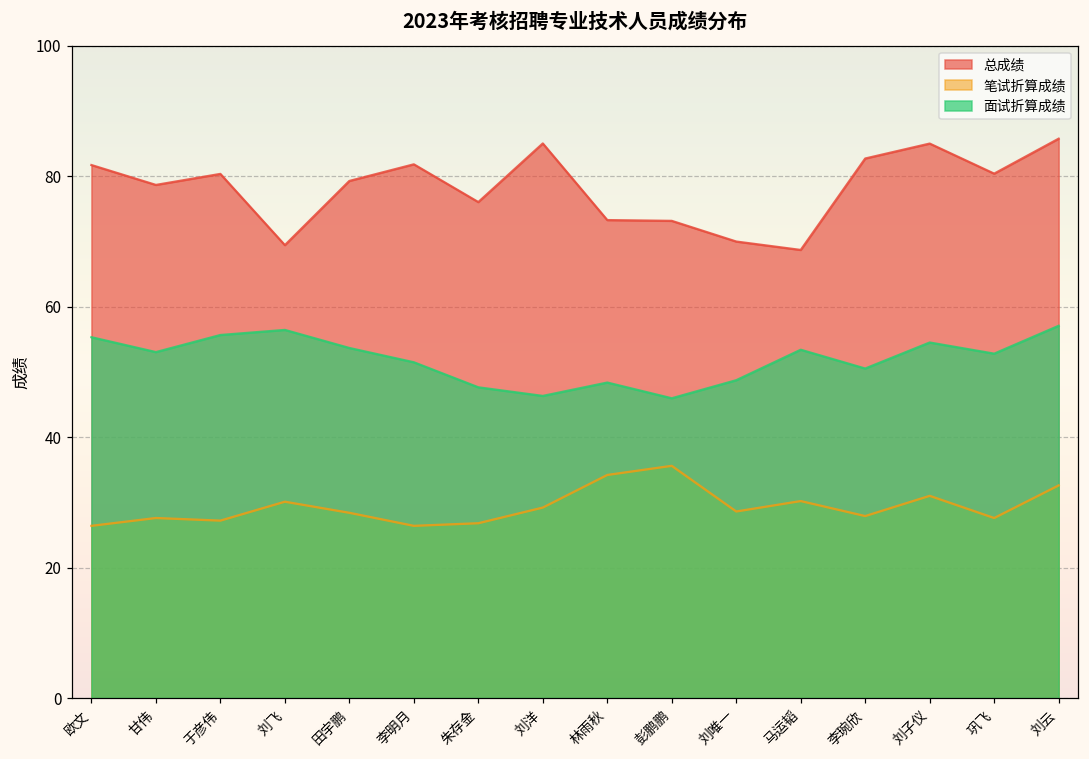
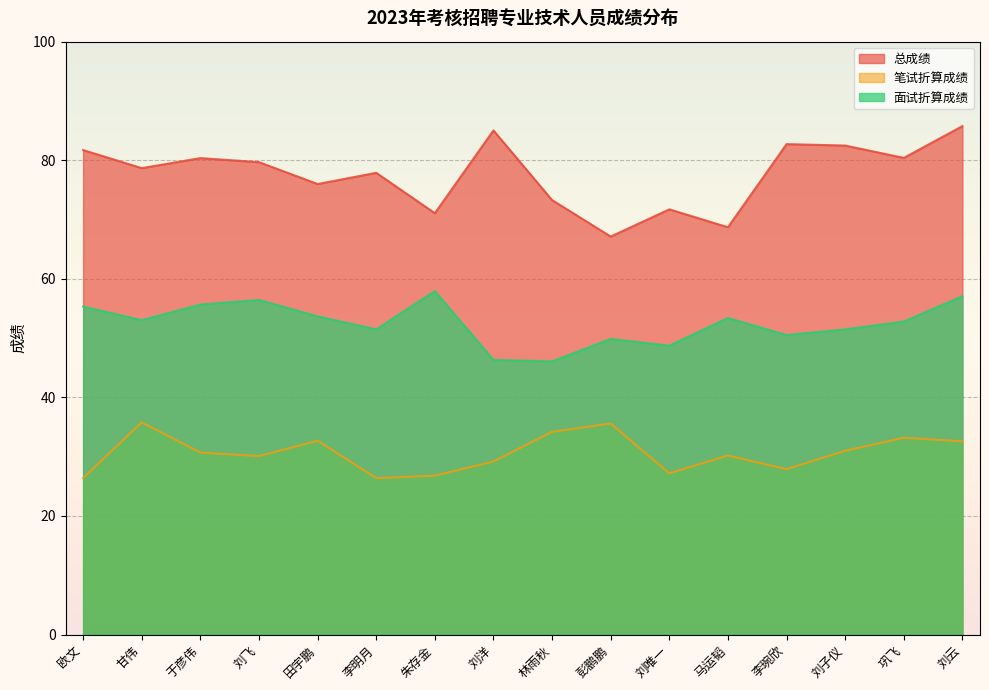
笔试折算成绩, 甘伟: 28 -> 36
笔试折算成绩, 于彦伟: 27 -> 31
总成绩, 刘飞: 69 -> 80
总成绩, 田宇鹏: 79 -> 76
笔试折算成绩, 田宇鹏: 28 -> 33
总成绩, 李明月: 82 -> 78
总成绩, 朱存金: 76 -> 71
面试折算成绩, 朱存金: 48 -> 58
面试折算成绩, 林雨秋: 48 -> 46
总成绩, 彭鹏鹏: 73 -> 67
面试折算成绩, 彭鹏鹏: 46 -> 50
总成绩, 刘唯一: 70 -> 72
笔试折算成绩, 刘唯一: 29 -> 27
总成绩, 刘子仪: 85 -> 82
面试折算成绩, 刘子仪: 55 -> 51
笔试折算成绩, 巩飞: 28 -> 33
